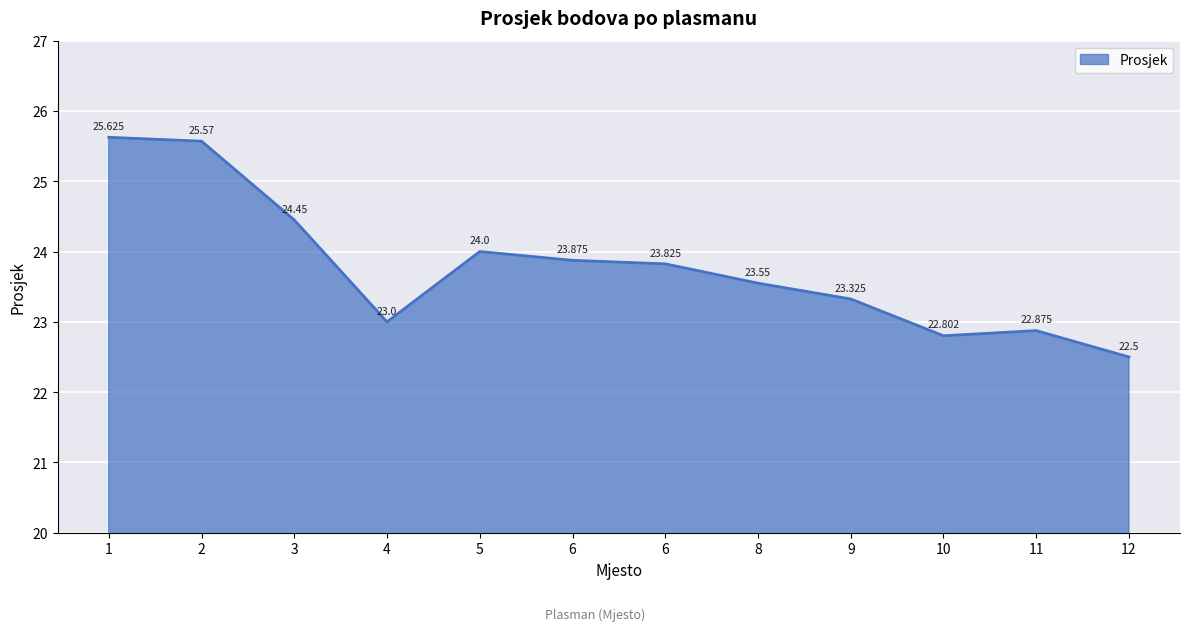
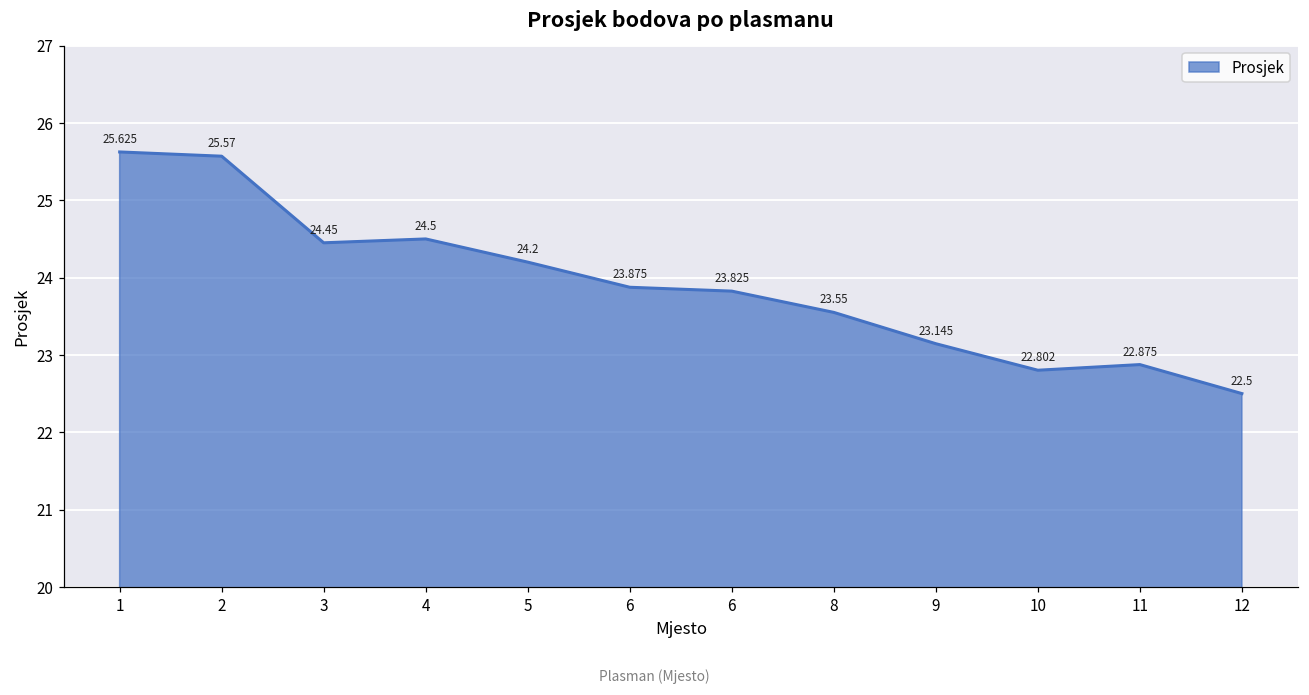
4: 23.0 -> 24.5
5: 24.0 -> 24.2
9: 23.325 -> 23.145
